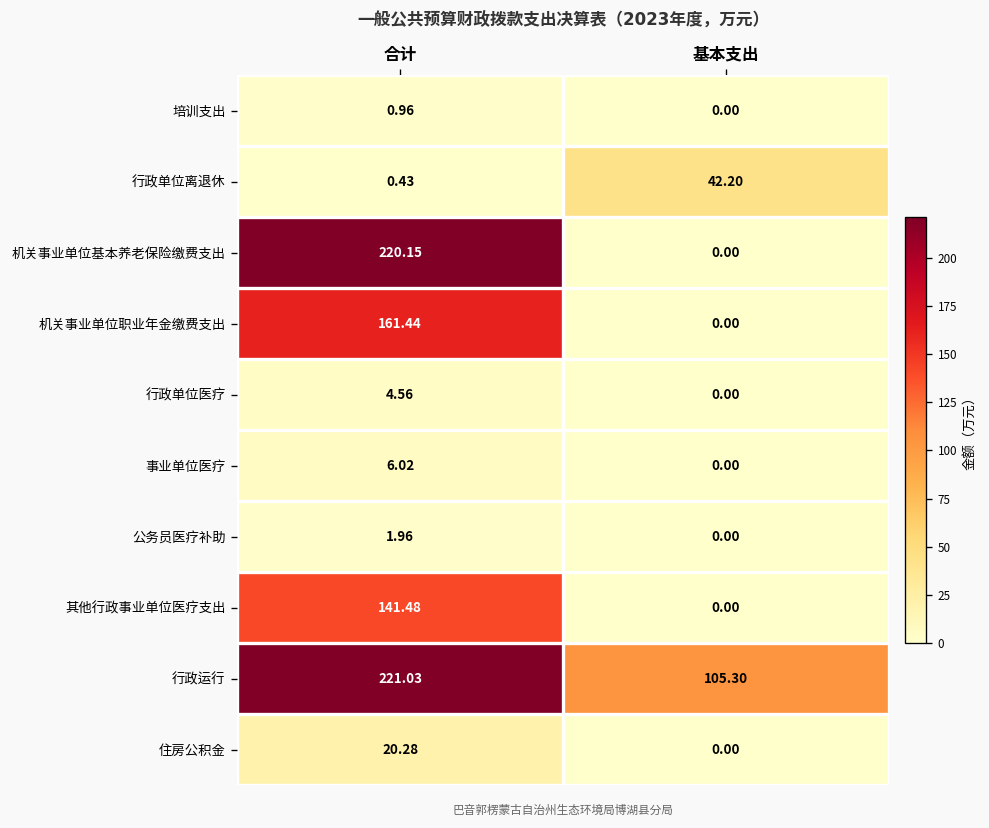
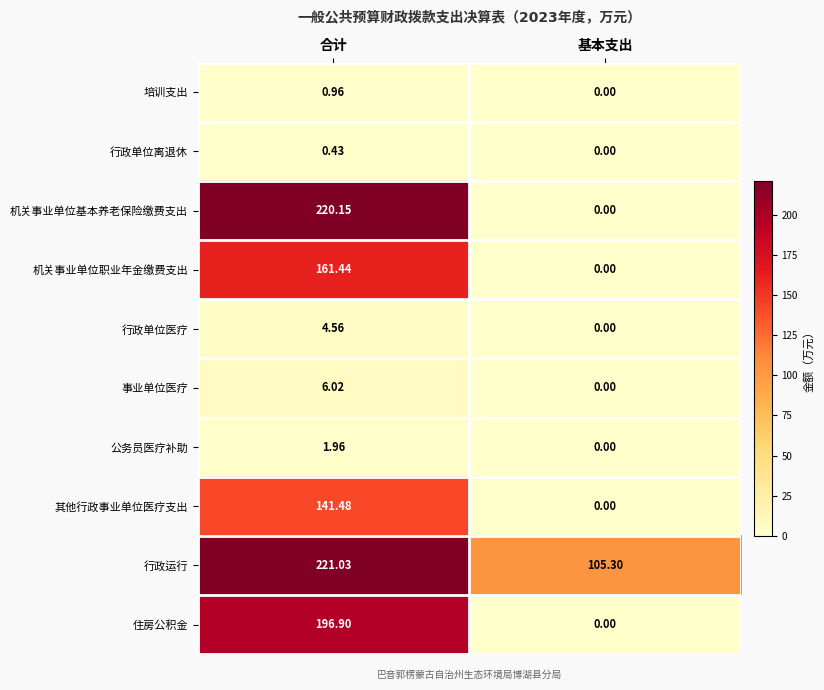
行政单位离退休, 基本支出: 42.20 -> 0.00
住房公积金, 合计: 20.28 -> 196.90
